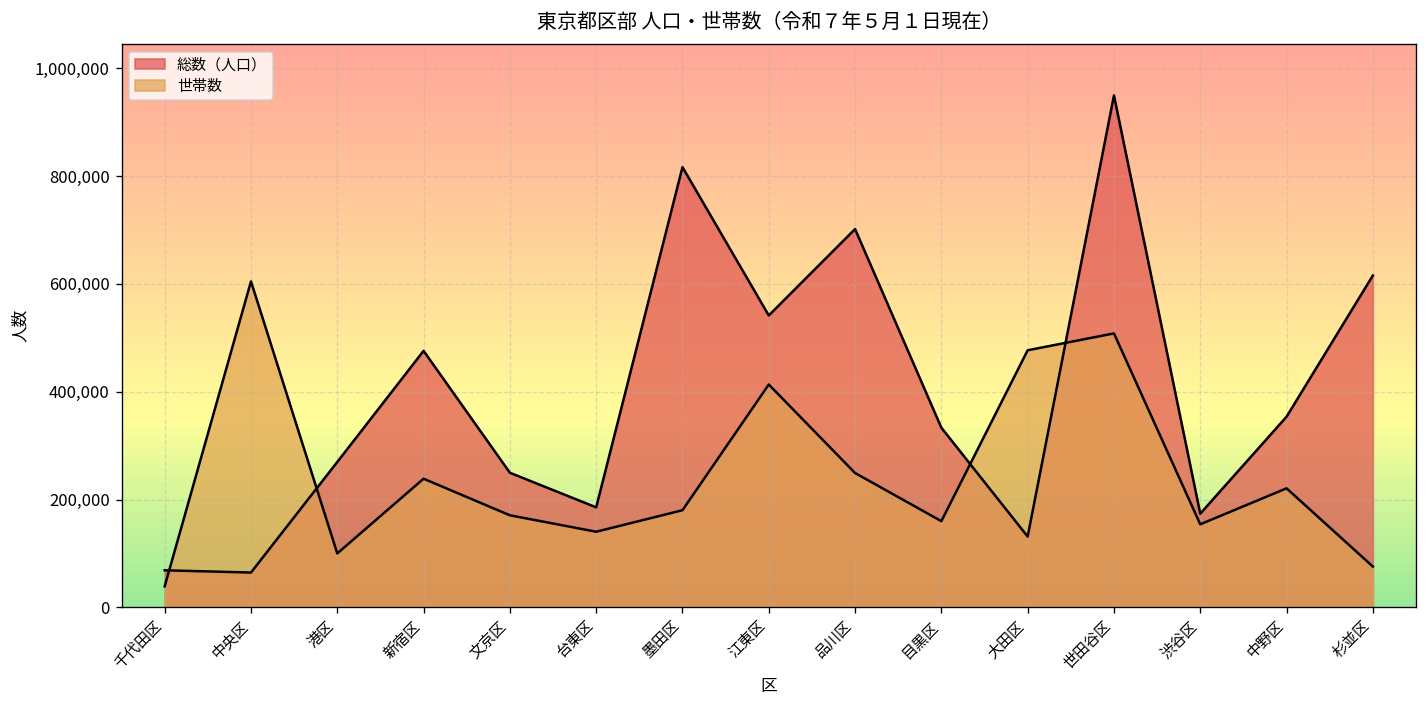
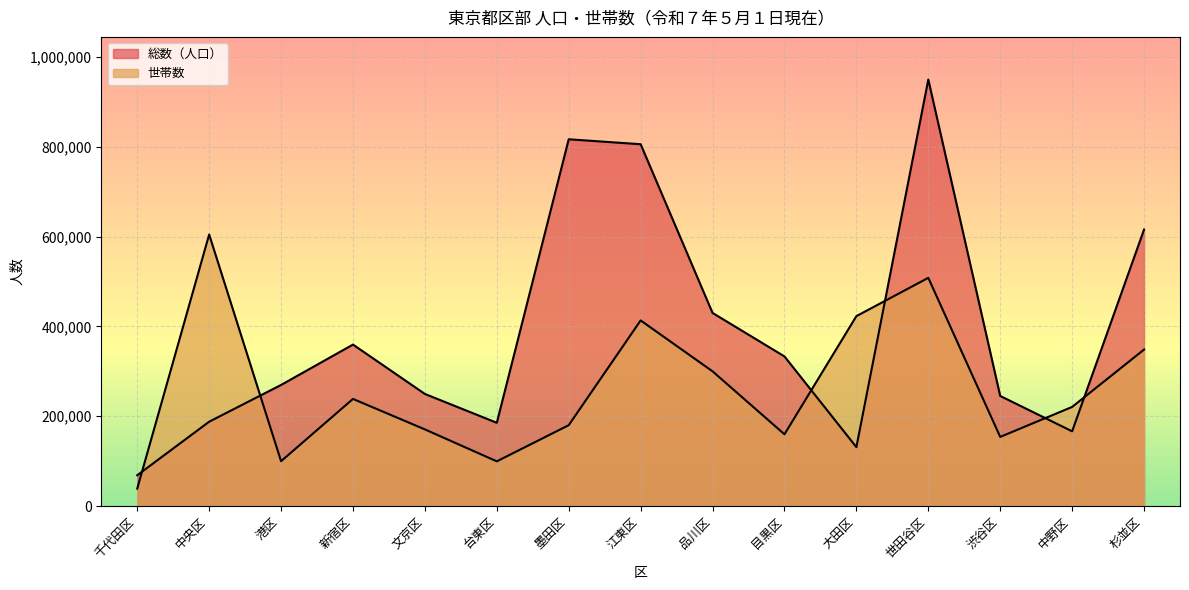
総数（人口）, 中央区: 60,000 -> 190,000
総数（人口）, 新宿区: 480,000 -> 360,000
世帯数, 台東区: 140,000 -> 100,000
総数（人口）, 江東区: 540,000 -> 810,000
総数（人口）, 品川区: 700,000 -> 430,000
世帯数, 品川区: 250,000 -> 300,000
世帯数, 大田区: 480,000 -> 420,000
総数（人口）, 渋谷区: 170,000 -> 250,000
総数（人口）, 中野区: 350,000 -> 170,000
世帯数, 杉並区: 80,000 -> 350,000
